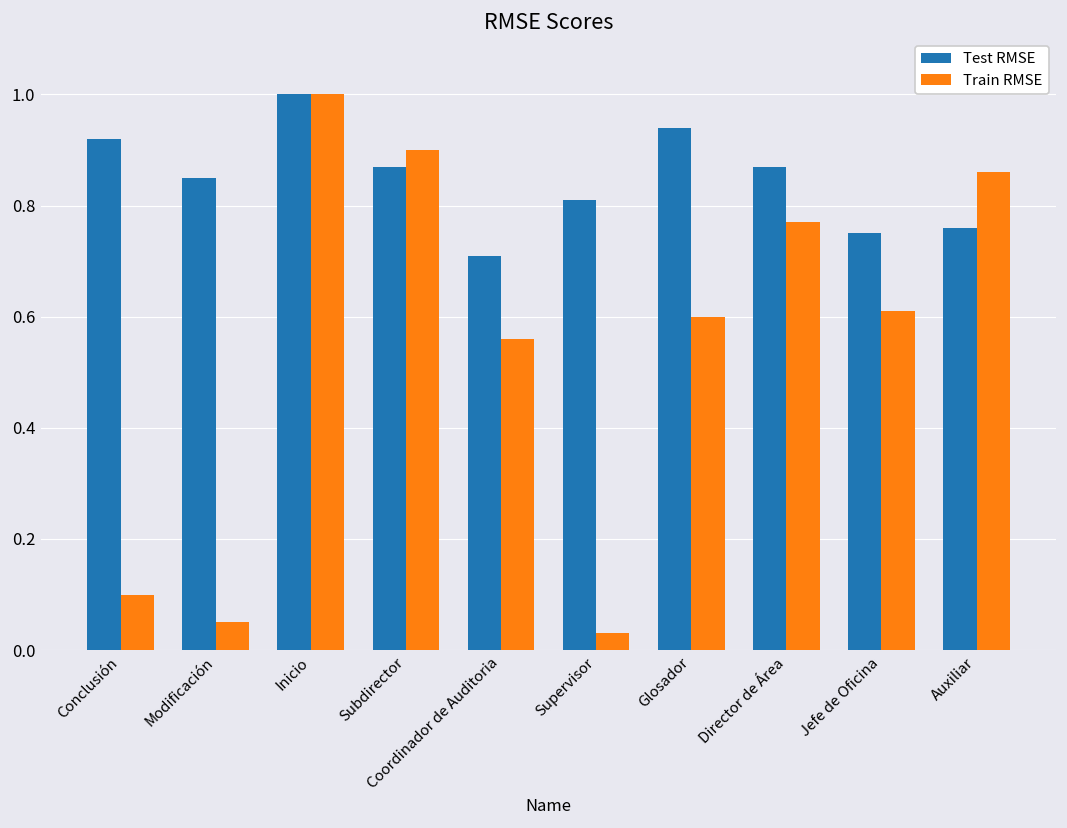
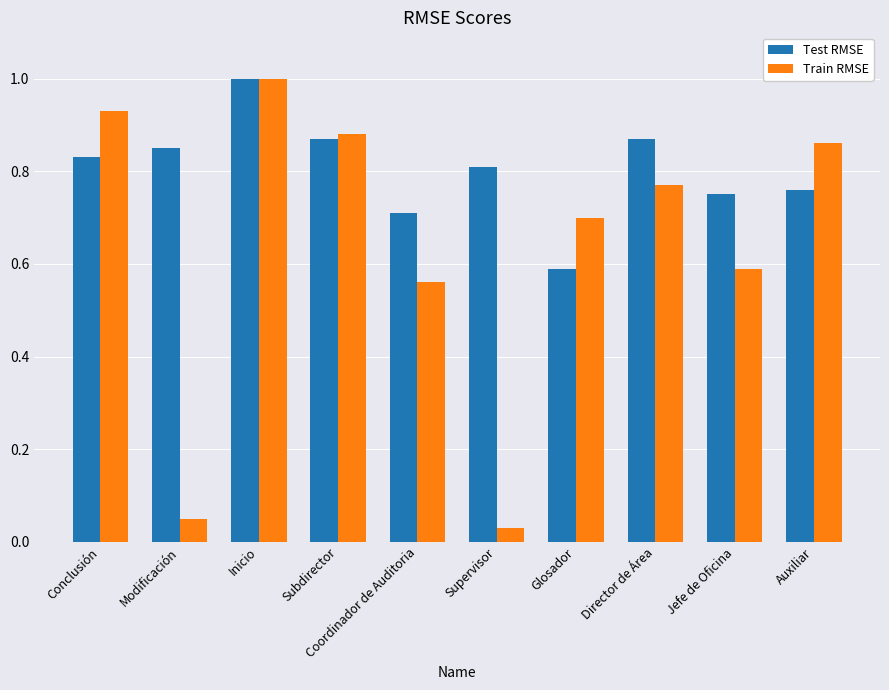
Test RMSE, Conclusión: 0.92 -> 0.83
Train RMSE, Conclusión: 0.10 -> 0.93
Train RMSE, Subdirector: 0.90 -> 0.88
Test RMSE, Glosador: 0.94 -> 0.59
Train RMSE, Glosador: 0.6 -> 0.7
Train RMSE, Jefe de Oficina: 0.61 -> 0.59
